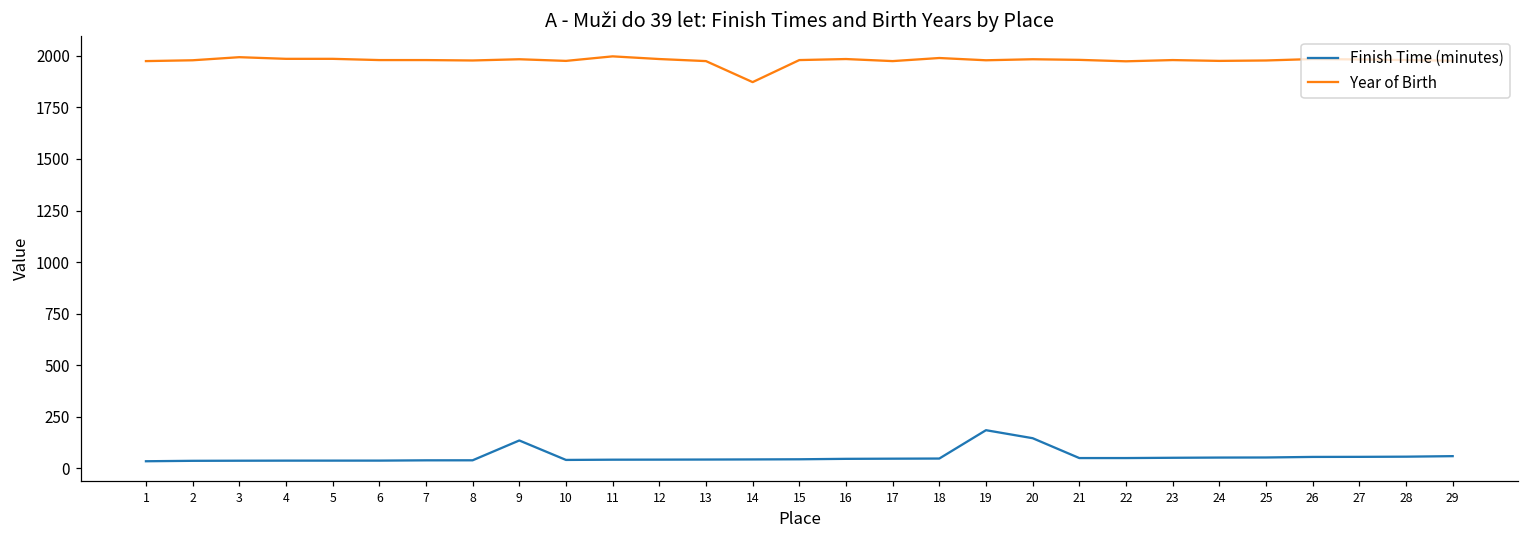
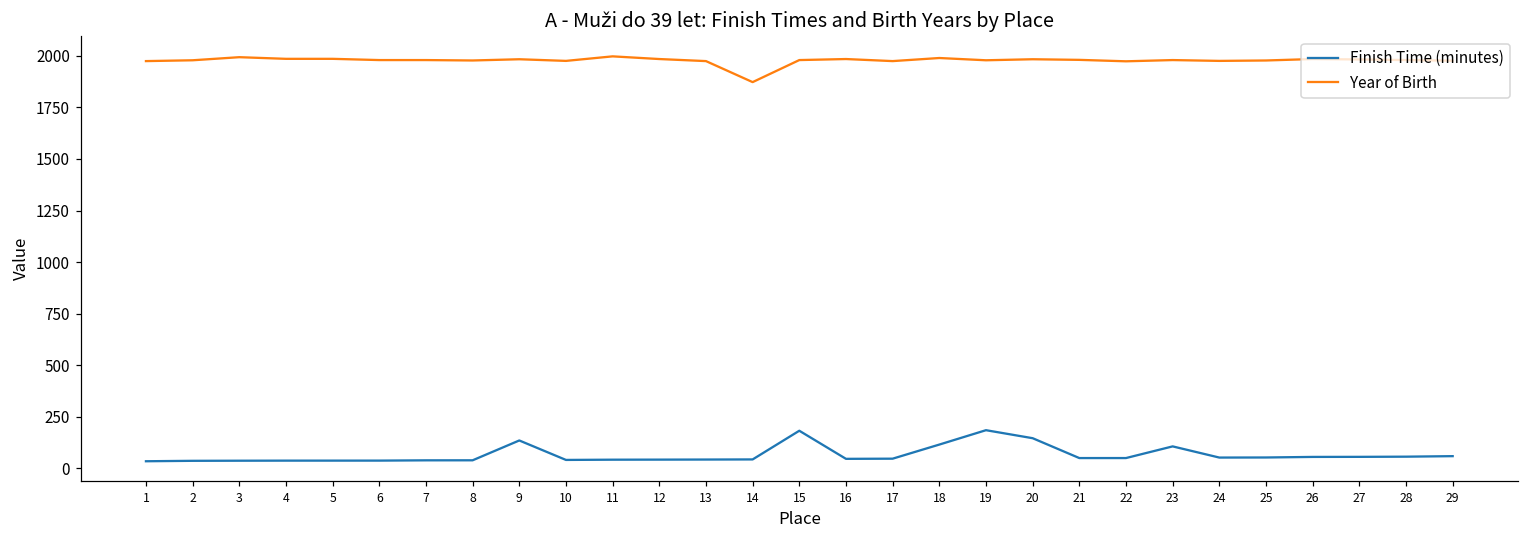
Finish Time (minutes), 15: 40 -> 180
Finish Time (minutes), 18: 50 -> 110
Finish Time (minutes), 23: 50 -> 110
